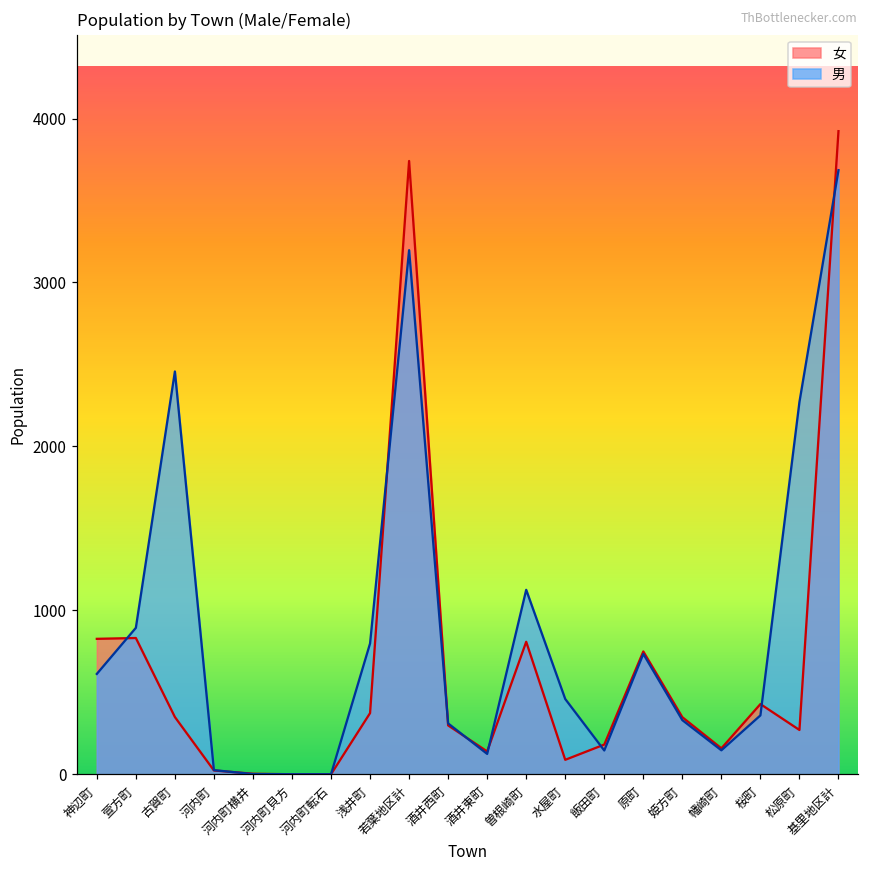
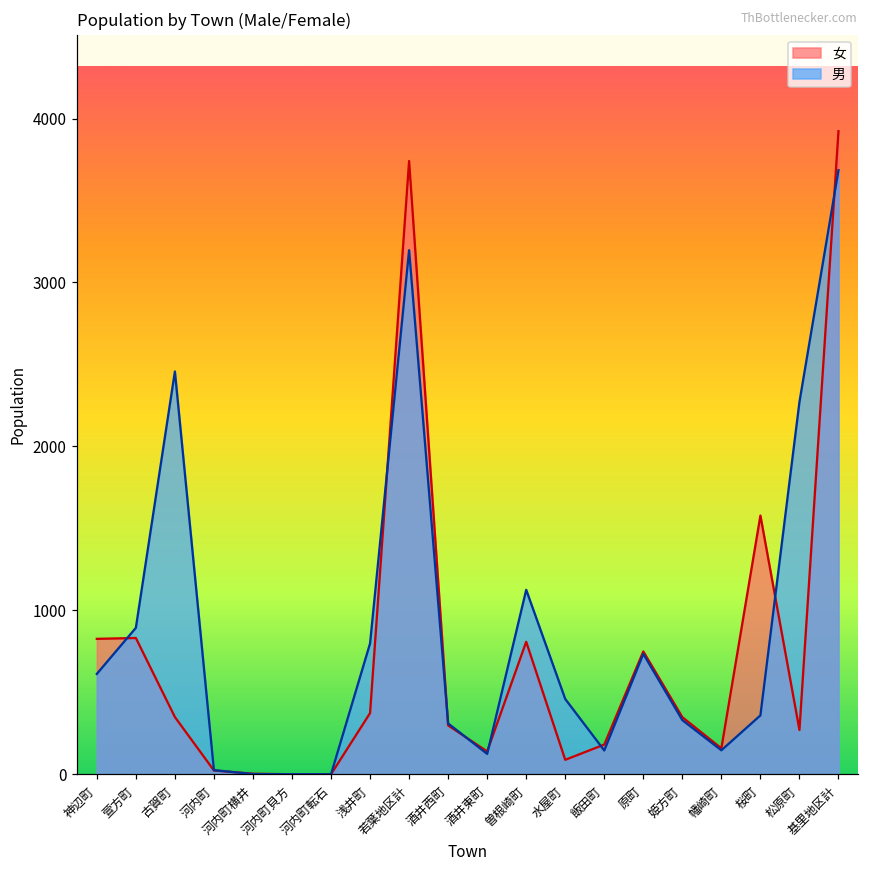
女, 桜町: 430 -> 1580
